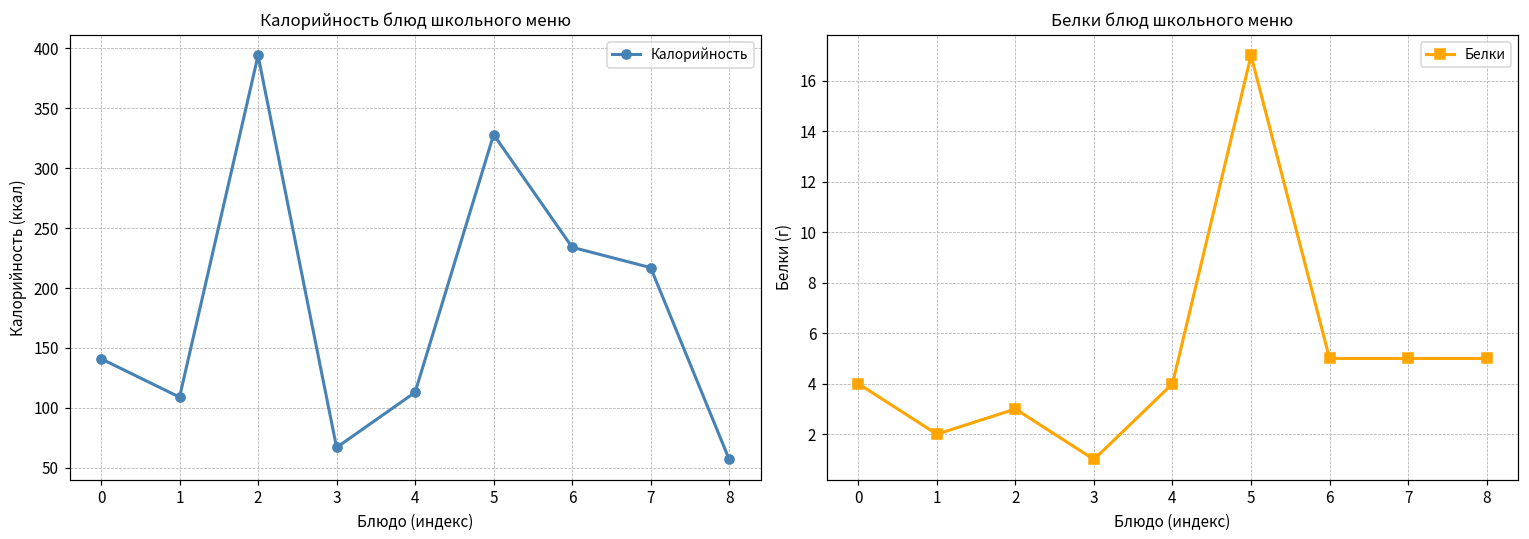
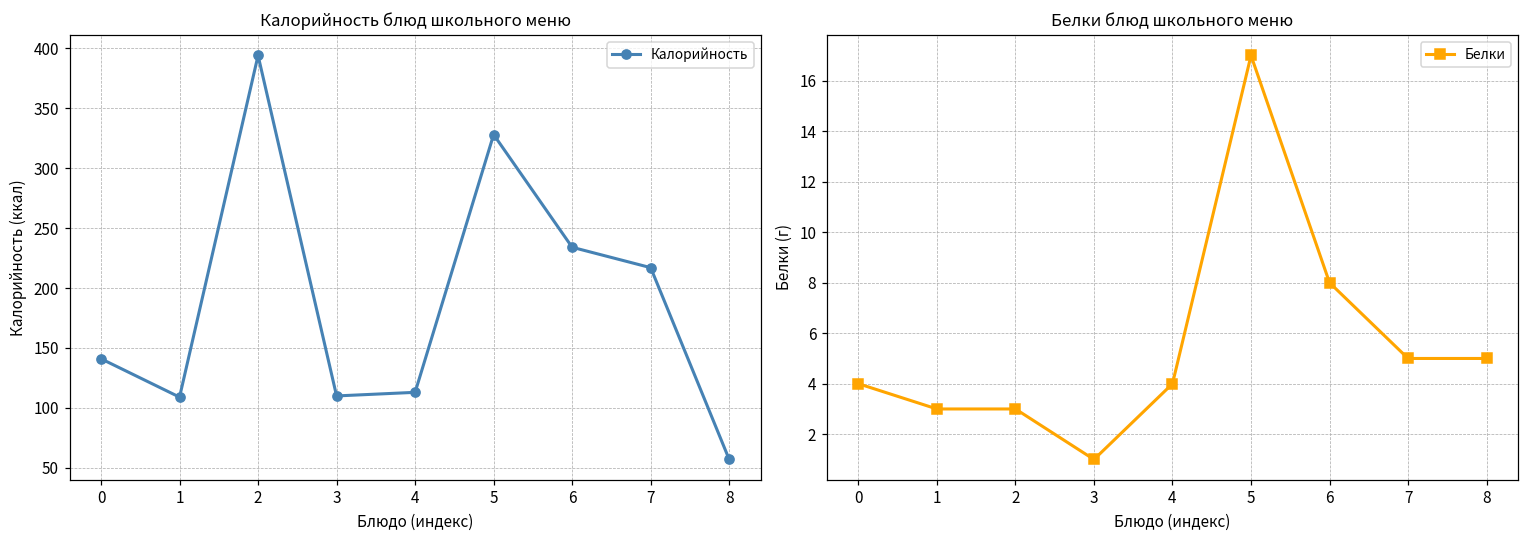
Калорийность блюд школьного меню, 3: 67 -> 110
Белки блюд школьного меню, 1: 2 -> 3
Белки блюд школьного меню, 6: 5 -> 8
